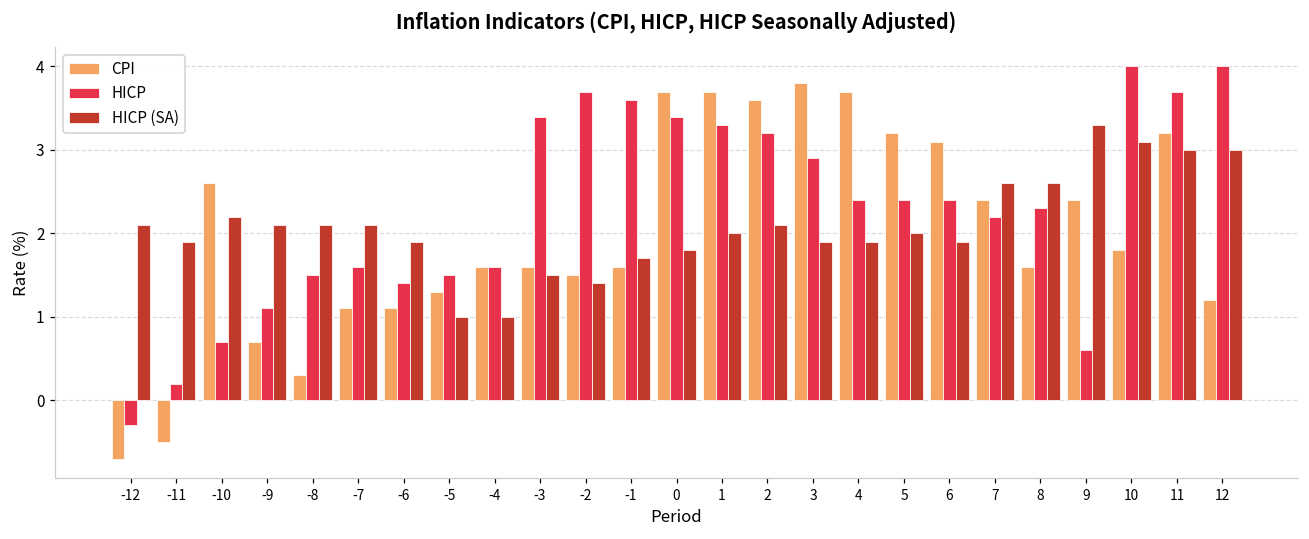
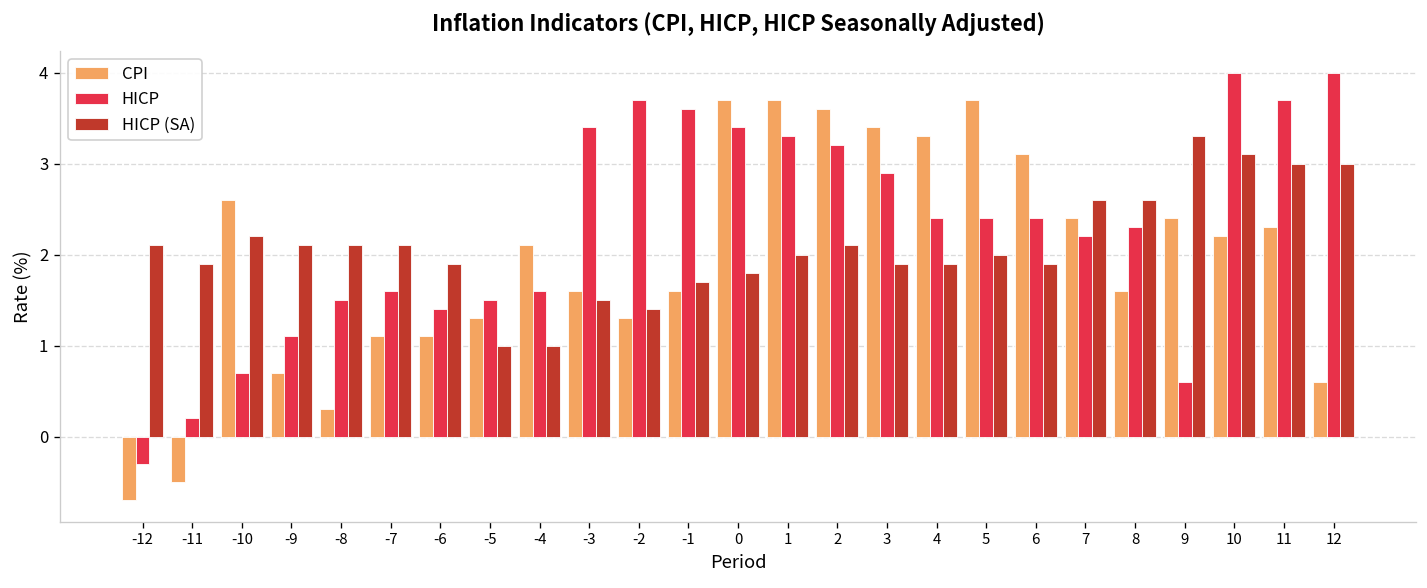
CPI, -4: 1.6 -> 2.1
CPI, -2: 1.5 -> 1.3
CPI, 3: 3.8 -> 3.4
CPI, 4: 3.7 -> 3.3
CPI, 5: 3.2 -> 3.7
CPI, 10: 1.8 -> 2.2
CPI, 11: 3.2 -> 2.3
CPI, 12: 1.2 -> 0.6
